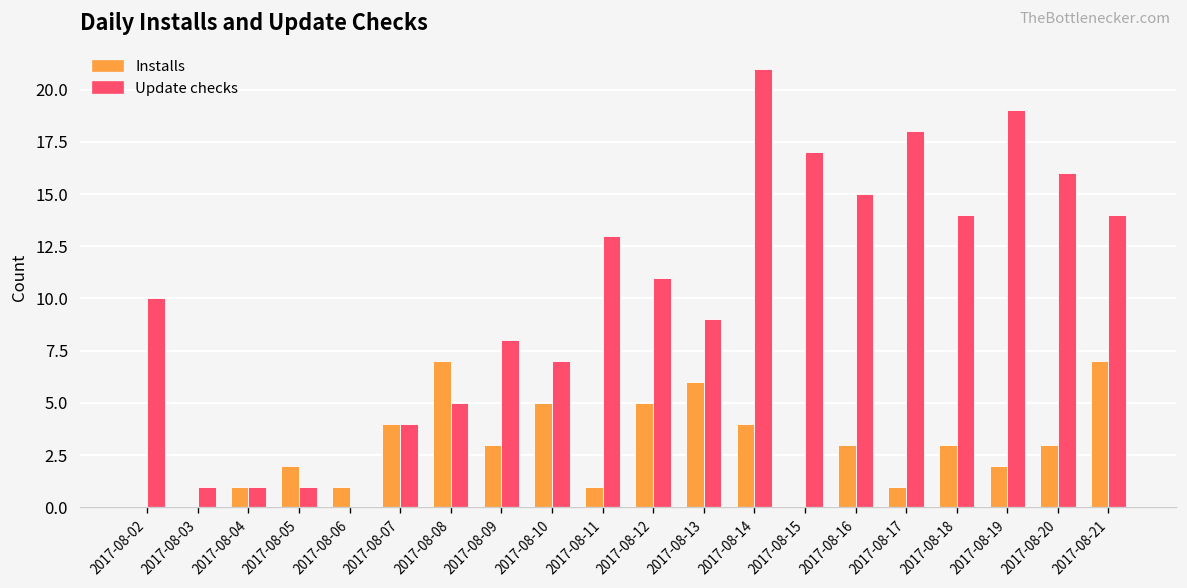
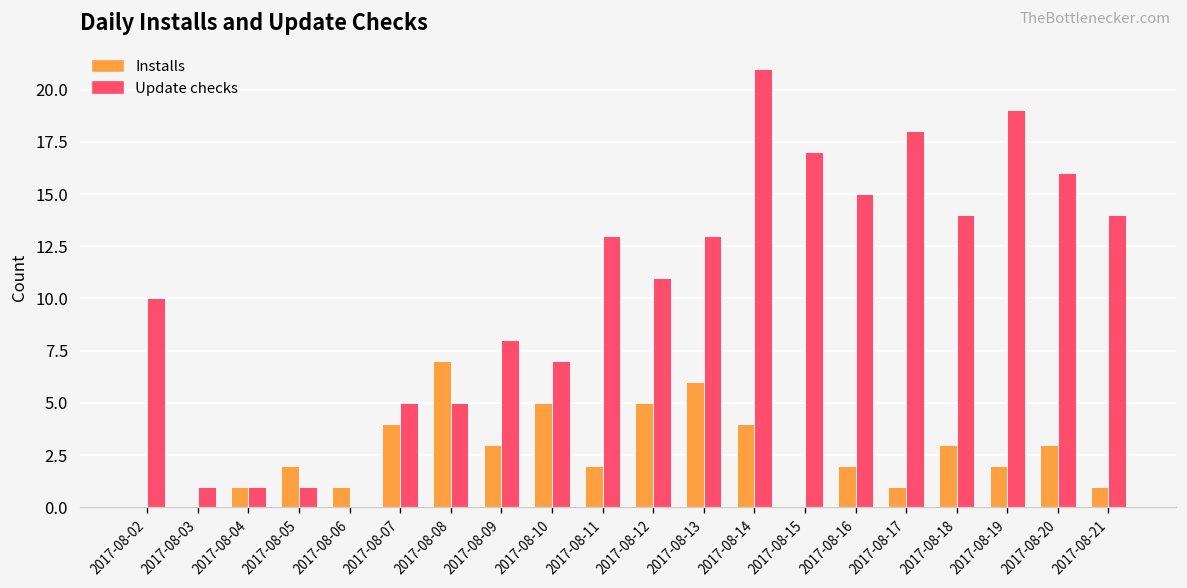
Update checks, 2017-08-07: 4 -> 5
Installs, 2017-08-11: 1 -> 2
Update checks, 2017-08-13: 9 -> 13
Installs, 2017-08-16: 3 -> 2
Installs, 2017-08-21: 7 -> 1
